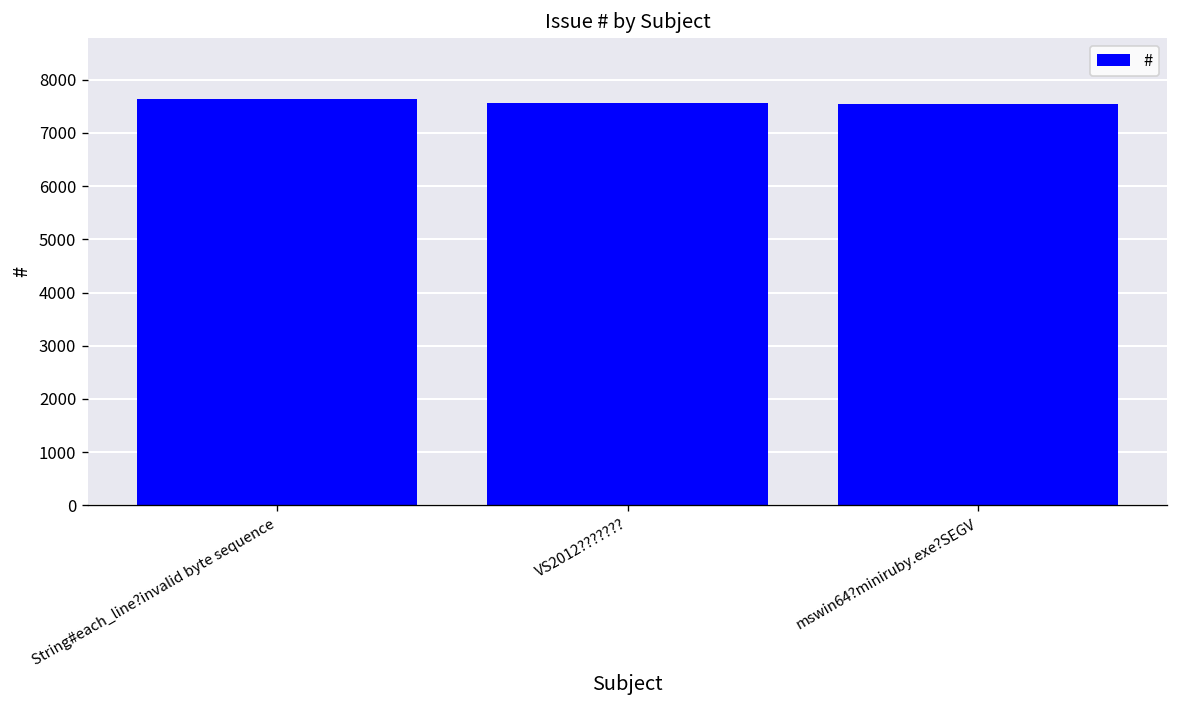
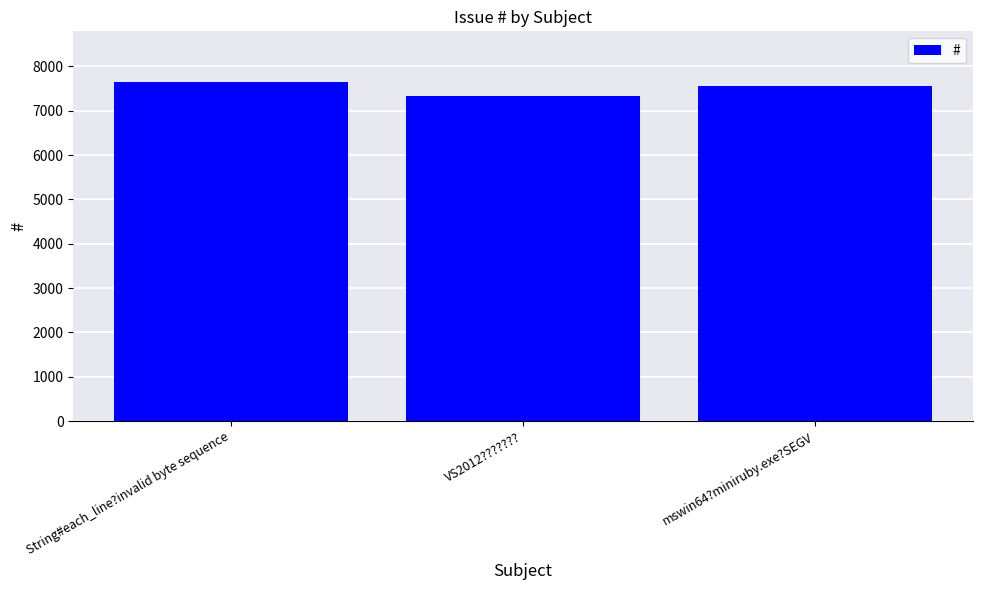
VS2012???????: 7600 -> 7300
